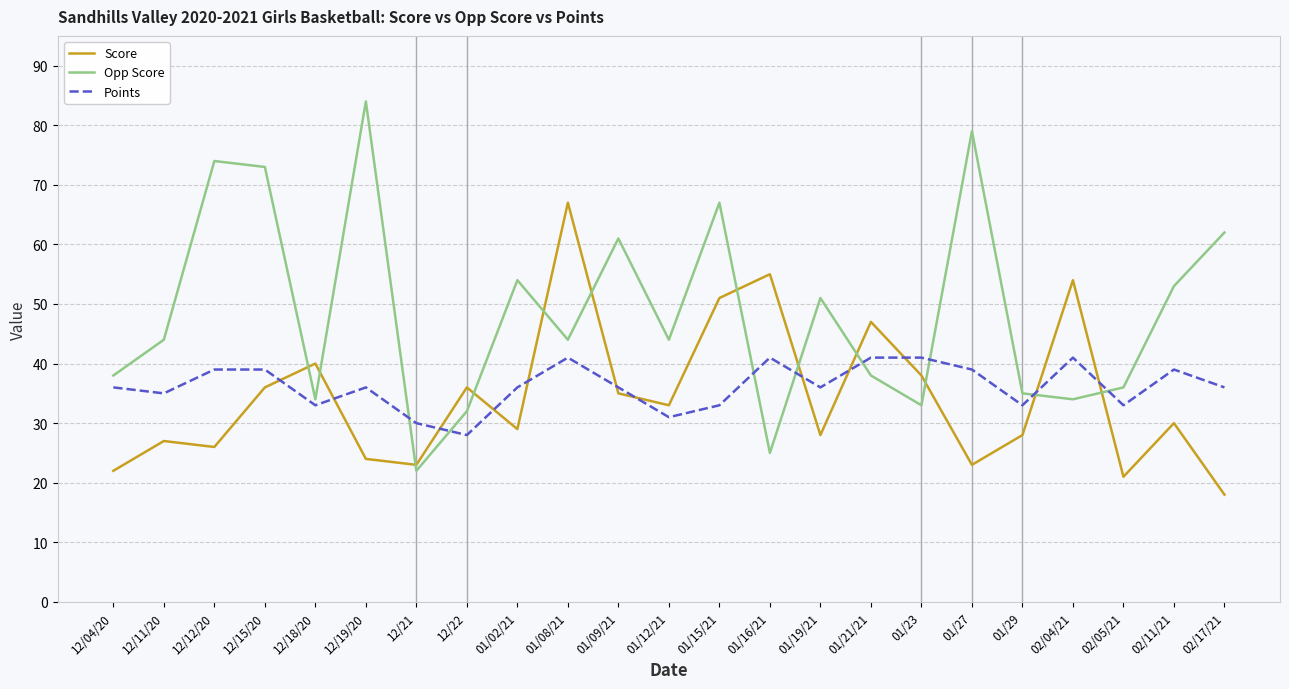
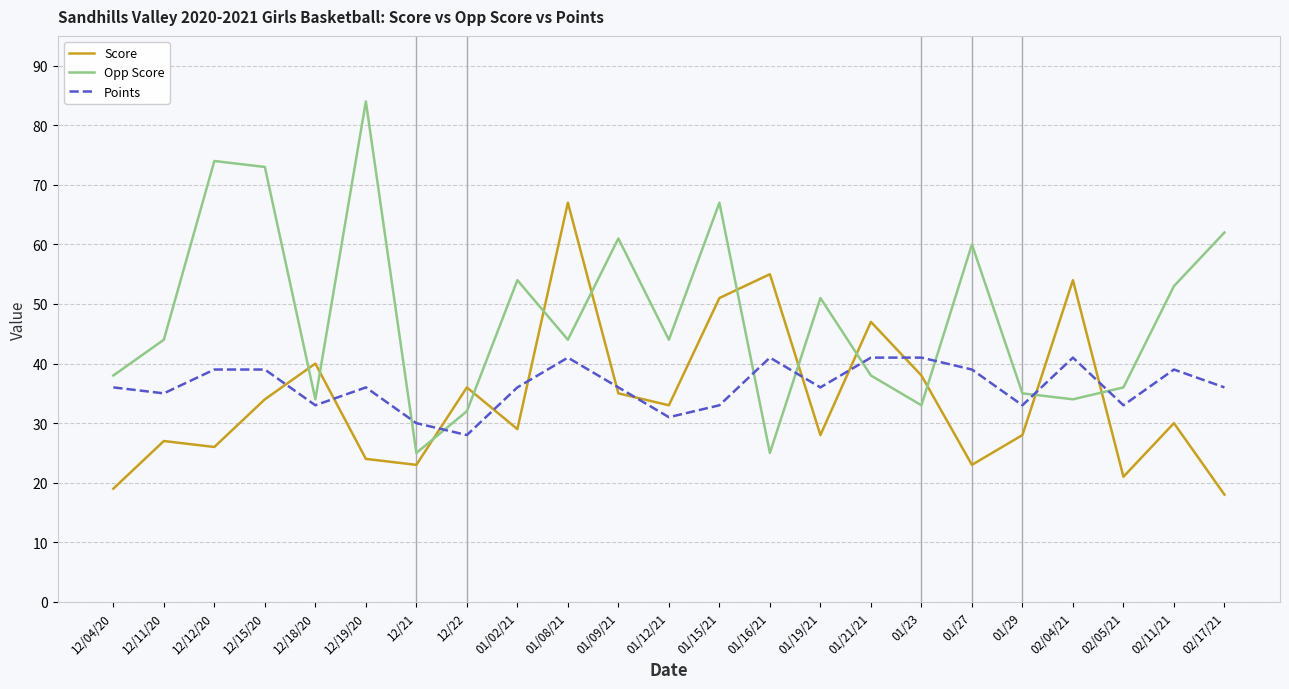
Score, 12/04/20: 22 -> 19
Score, 12/15/20: 36 -> 34
Opp Score, 12/21: 22 -> 25
Opp Score, 01/27: 79 -> 60
